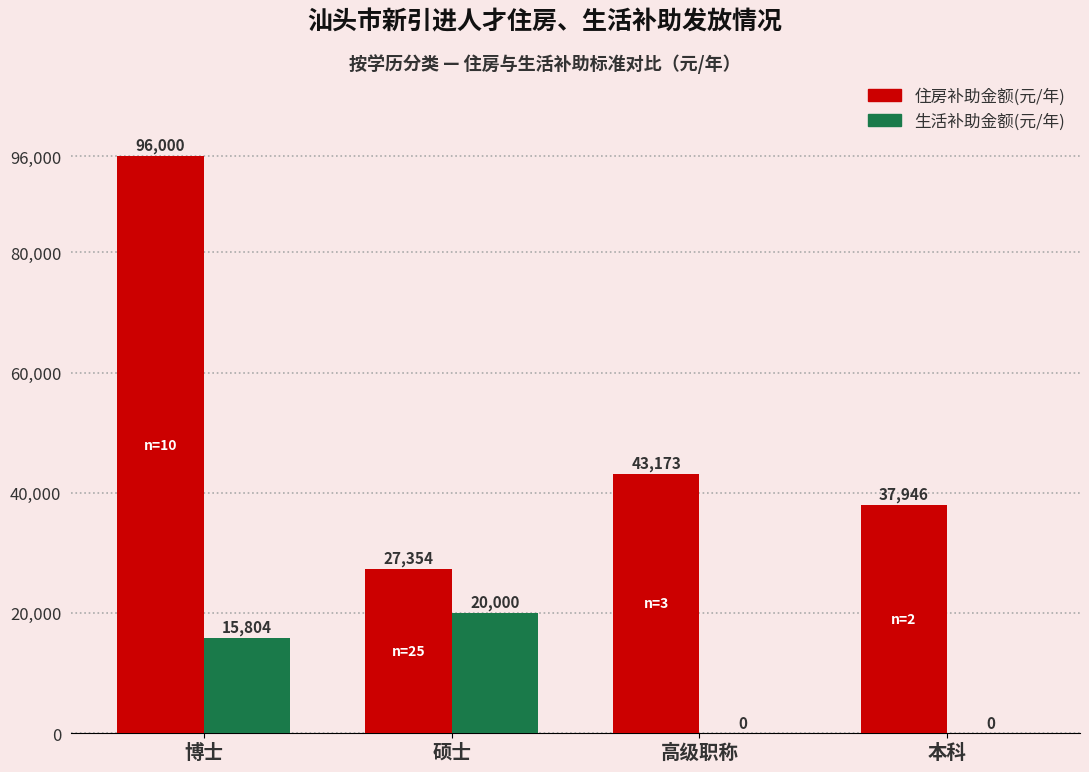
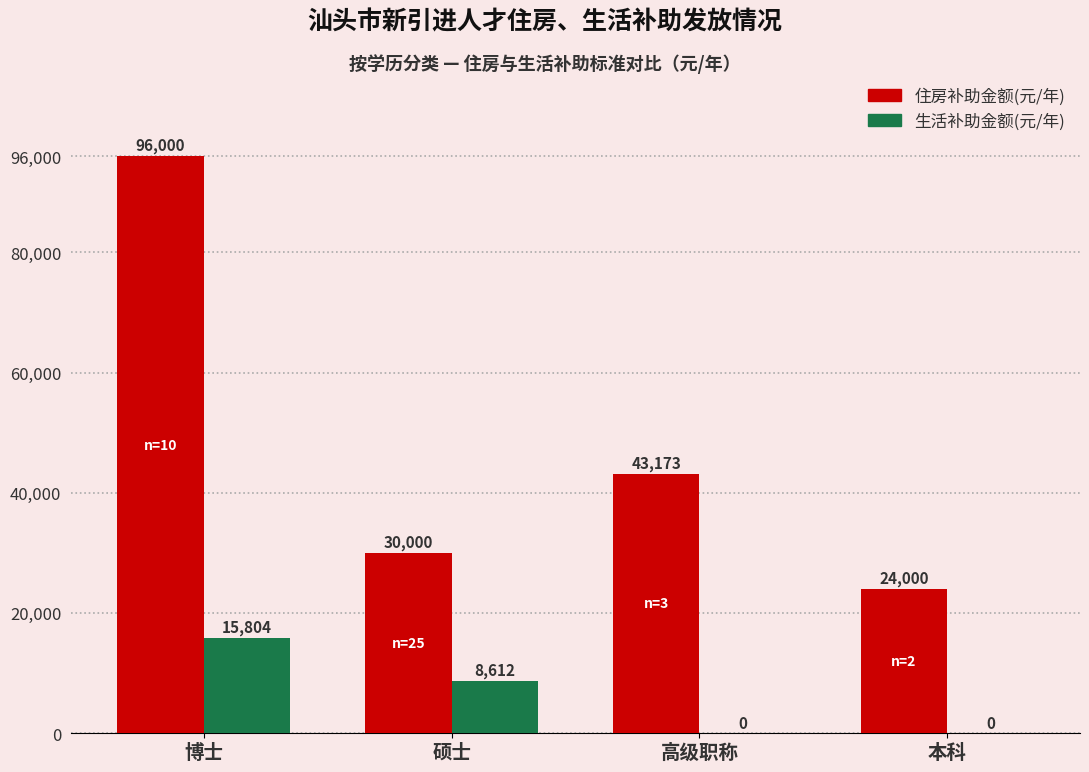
住房补助金额(元/年), 硕士: 27,354 -> 30,000
生活补助金额(元/年), 硕士: 20,000 -> 8,612
住房补助金额(元/年), 本科: 37,946 -> 24,000
